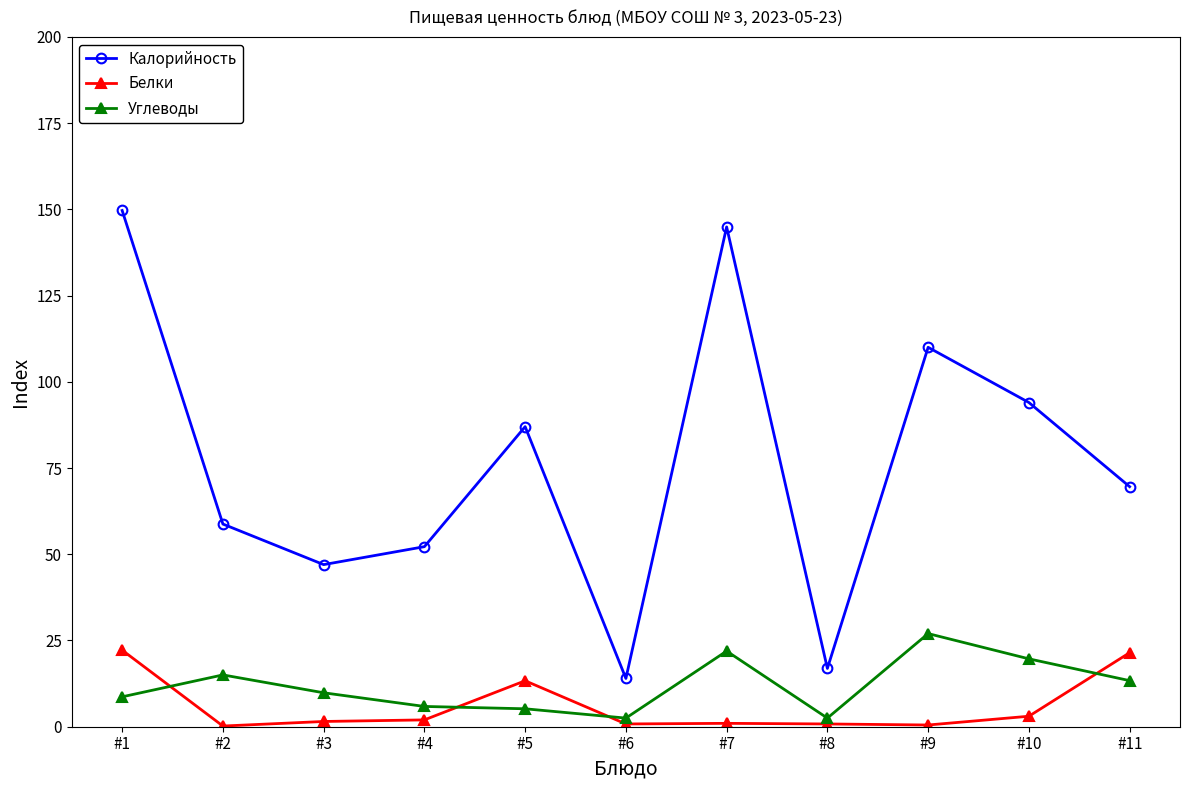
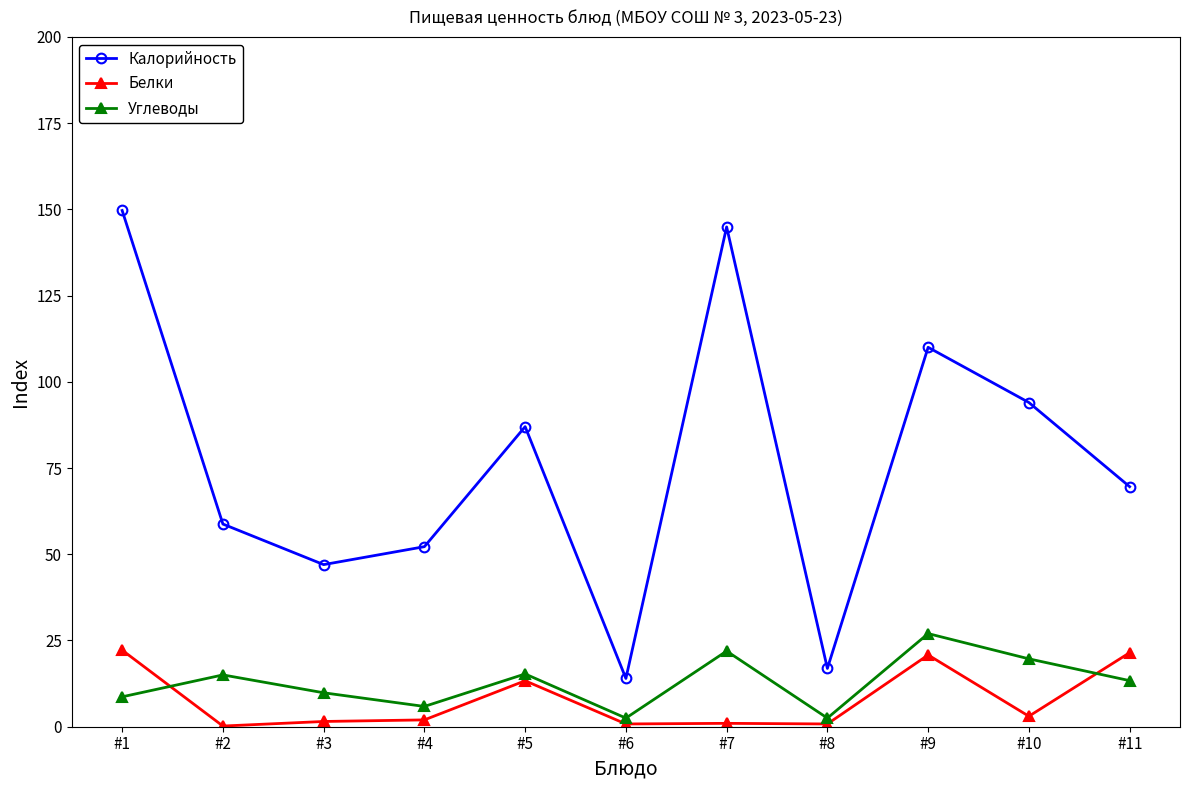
Углеводы, #5: 5 -> 15
Белки, #9: 1 -> 21
